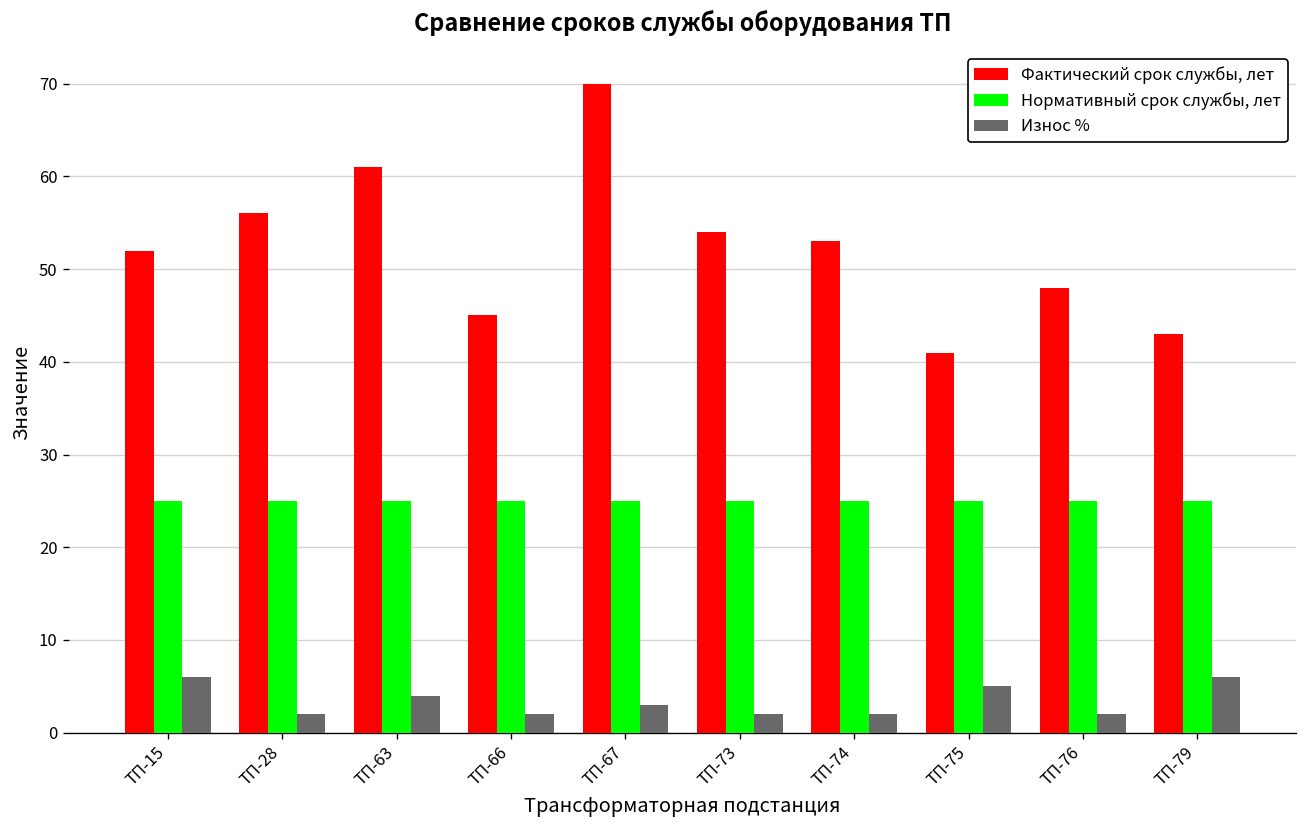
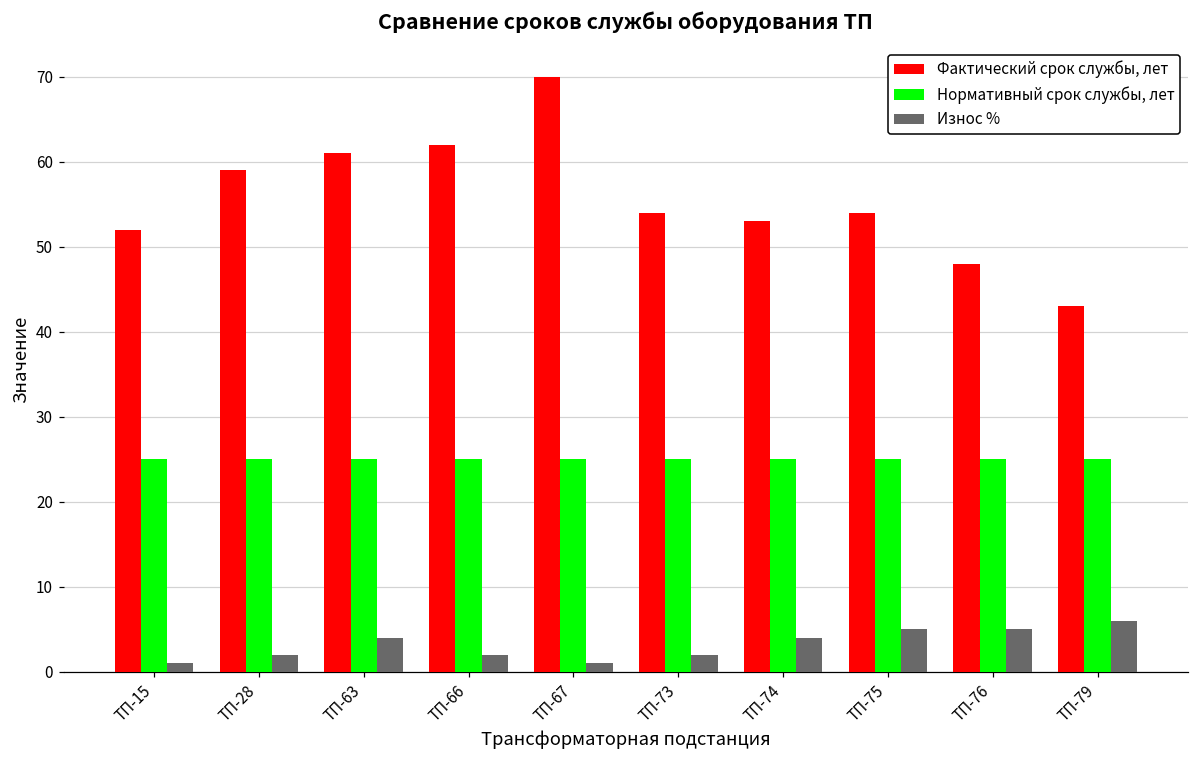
Износ %, ТП-15: 6 -> 1
Фактический срок службы, лет, ТП-28: 56 -> 59
Фактический срок службы, лет, ТП-66: 45 -> 62
Износ %, ТП-67: 3 -> 1
Износ %, ТП-74: 2 -> 4
Фактический срок службы, лет, ТП-75: 41 -> 54
Износ %, ТП-76: 2 -> 5
